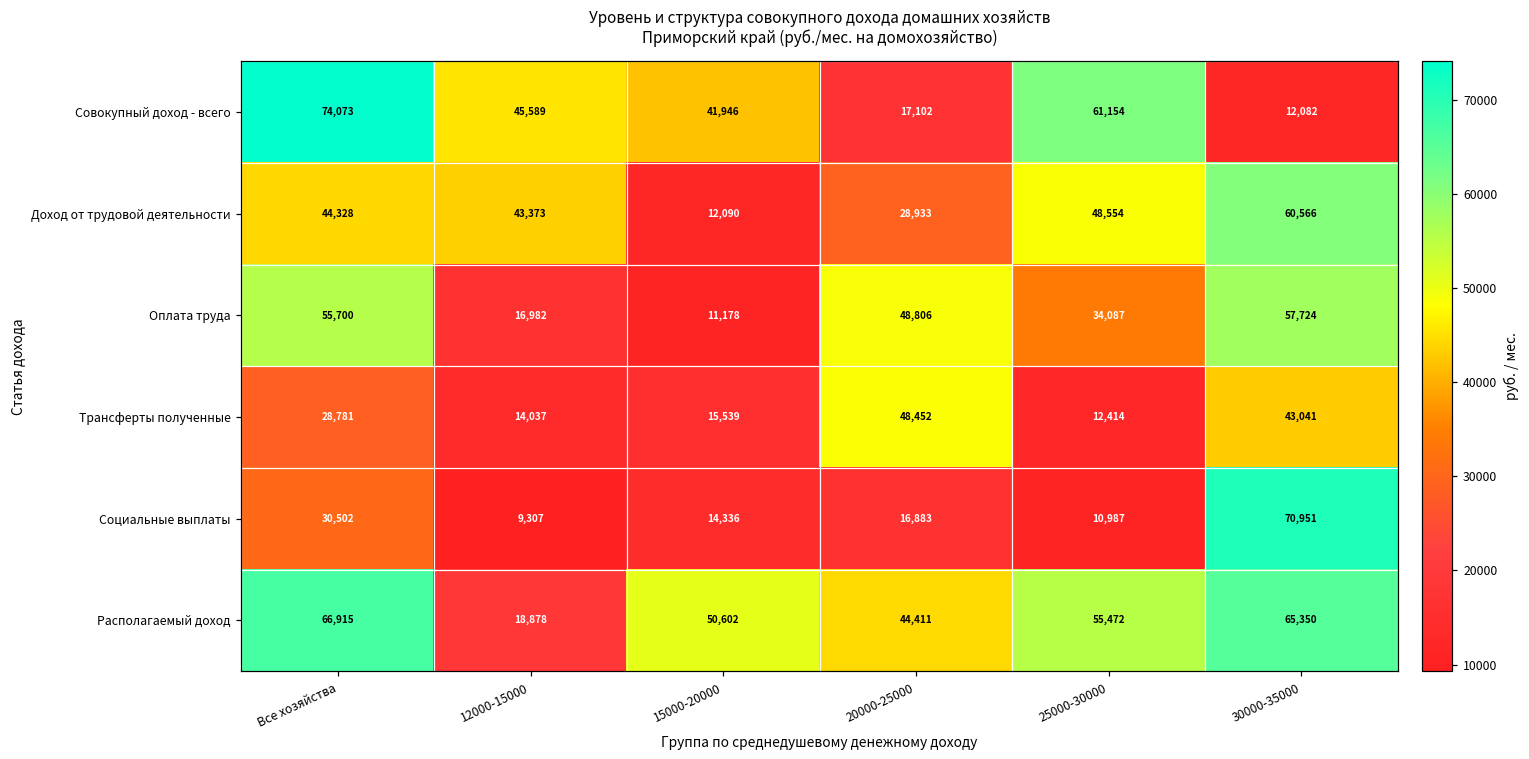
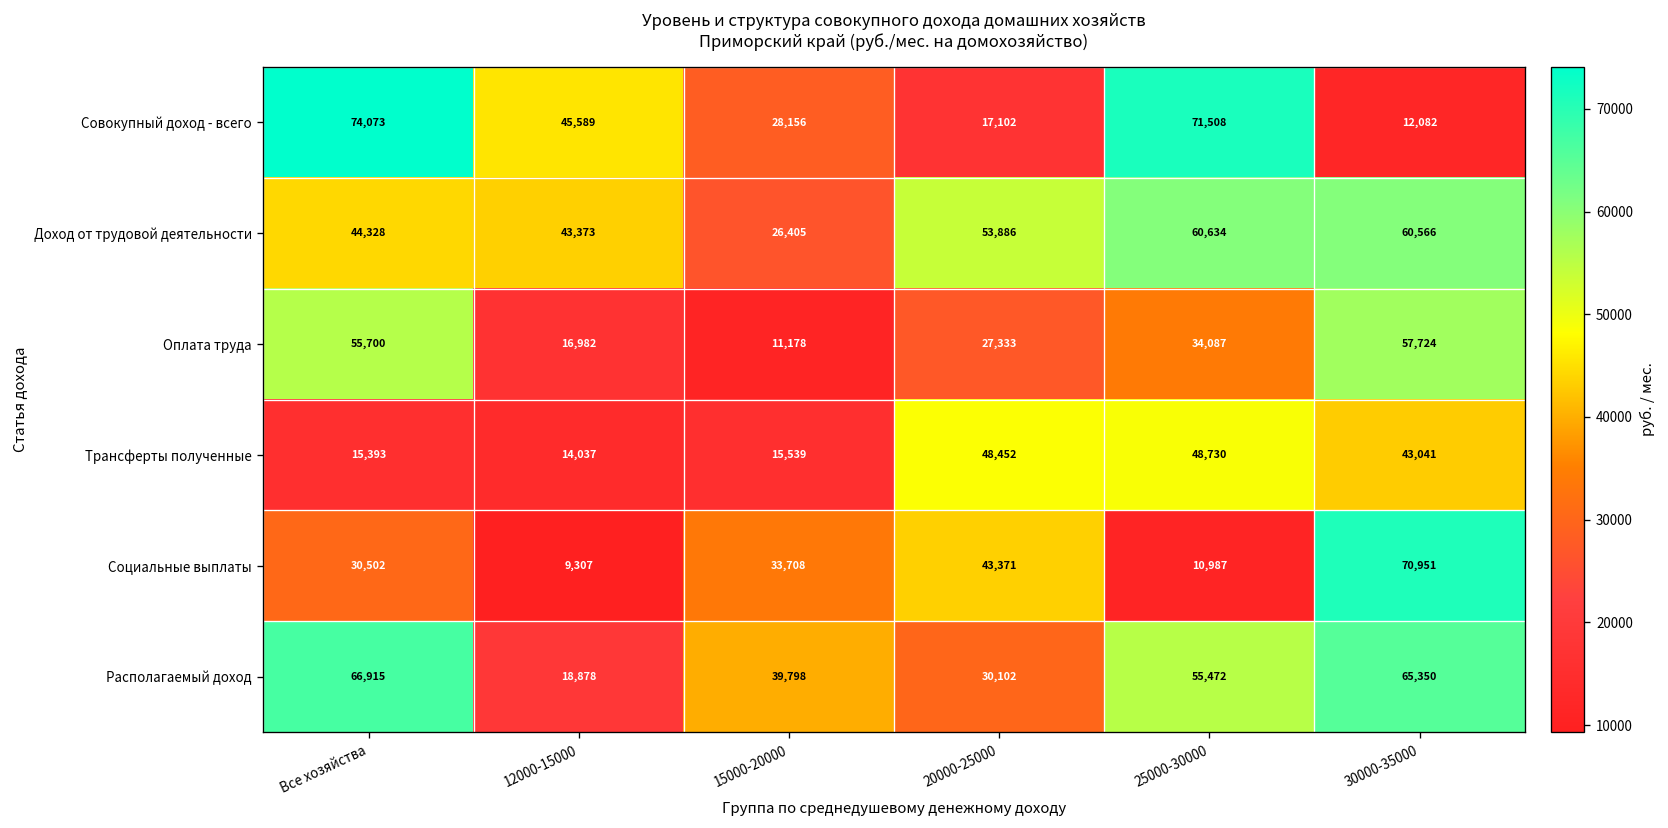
Совокупный доход - всего, 15000-20000: 41,946 -> 28,156
Совокупный доход - всего, 25000-30000: 61,154 -> 71,508
Доход от трудовой деятельности, 15000-20000: 12,090 -> 26,405
Доход от трудовой деятельности, 20000-25000: 28,933 -> 53,886
Доход от трудовой деятельности, 25000-30000: 48,554 -> 60,634
Оплата труда, 20000-25000: 48,806 -> 27,333
Трансферты полученные, Все хозяйства: 28,781 -> 15,393
Трансферты полученные, 25000-30000: 12,414 -> 48,730
Социальные выплаты, 15000-20000: 14,336 -> 33,708
Социальные выплаты, 20000-25000: 16,883 -> 43,371
Располагаемый доход, 15000-20000: 50,602 -> 39,798
Располагаемый доход, 20000-25000: 44,411 -> 30,102
